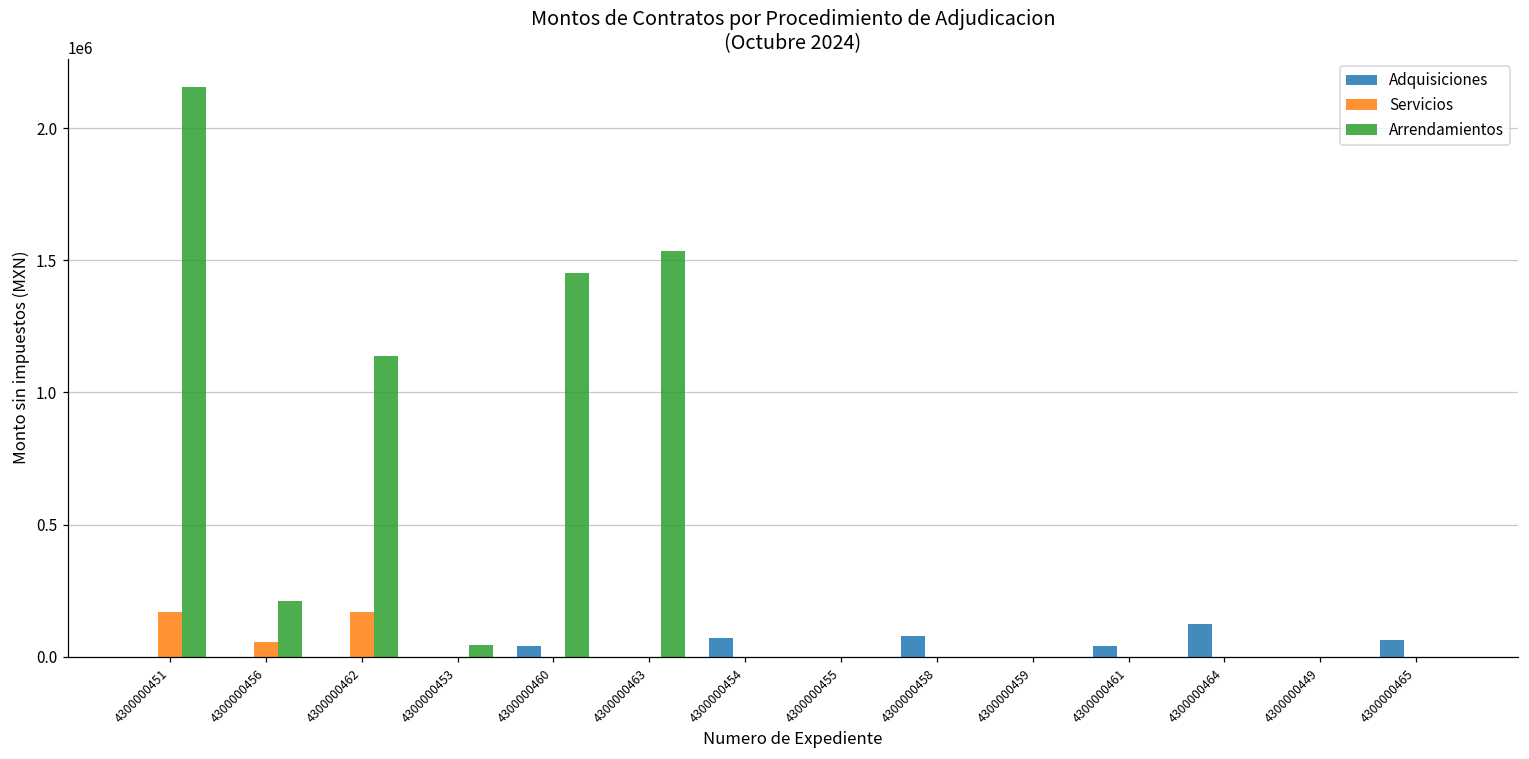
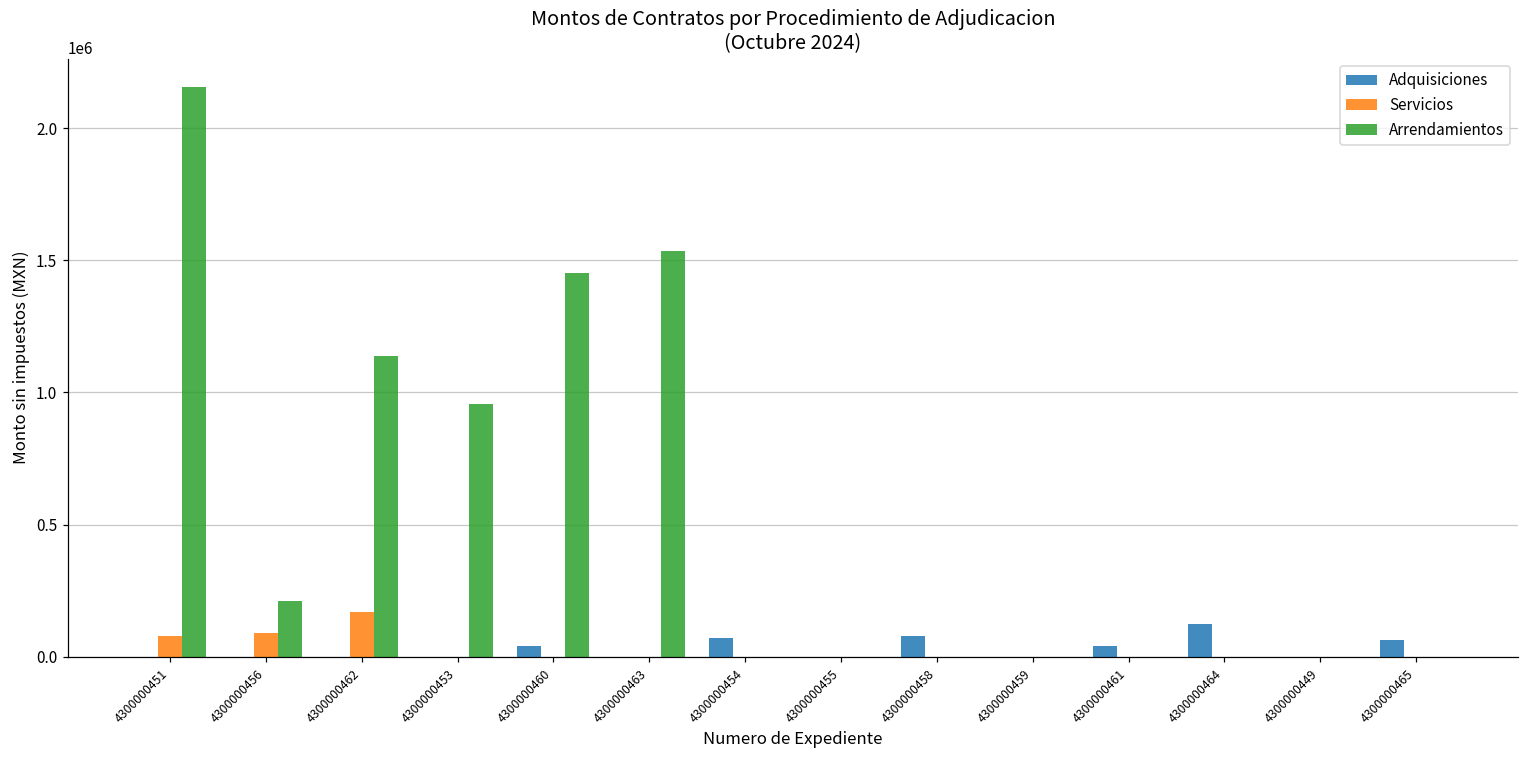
Servicios, 4300000451: 170000 -> 80000
Servicios, 4300000456: 50000 -> 90000
Arrendamientos, 4300000453: 40000 -> 950000
